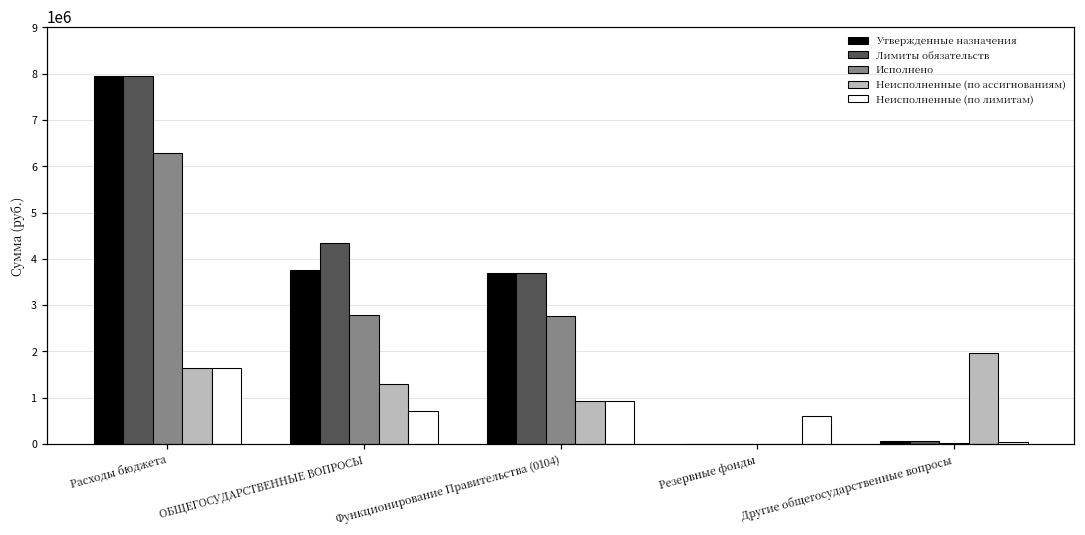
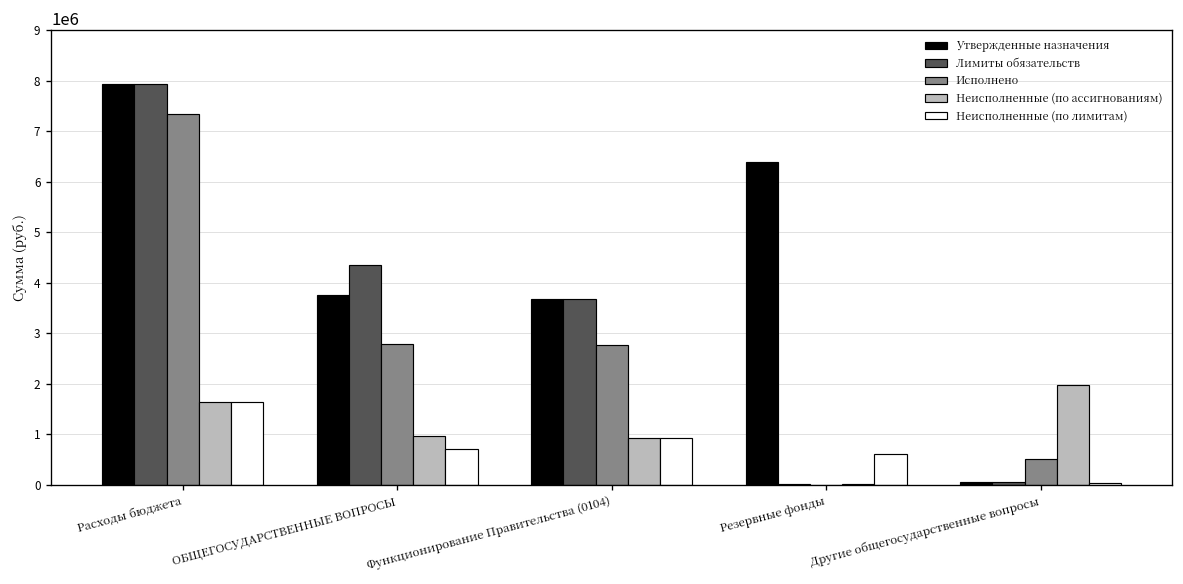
Исполнено, Расходы бюджета: 6300000 -> 7300000
Неисполненные (по ассигнованиям), ОБЩЕГОСУДАРСТВЕННЫЕ ВОПРОСЫ: 1300000 -> 1000000
Утвержденные назначения, Резервные фонды: 0 -> 6400000
Исполнено, Другие общегосударственные вопросы: 0 -> 500000
